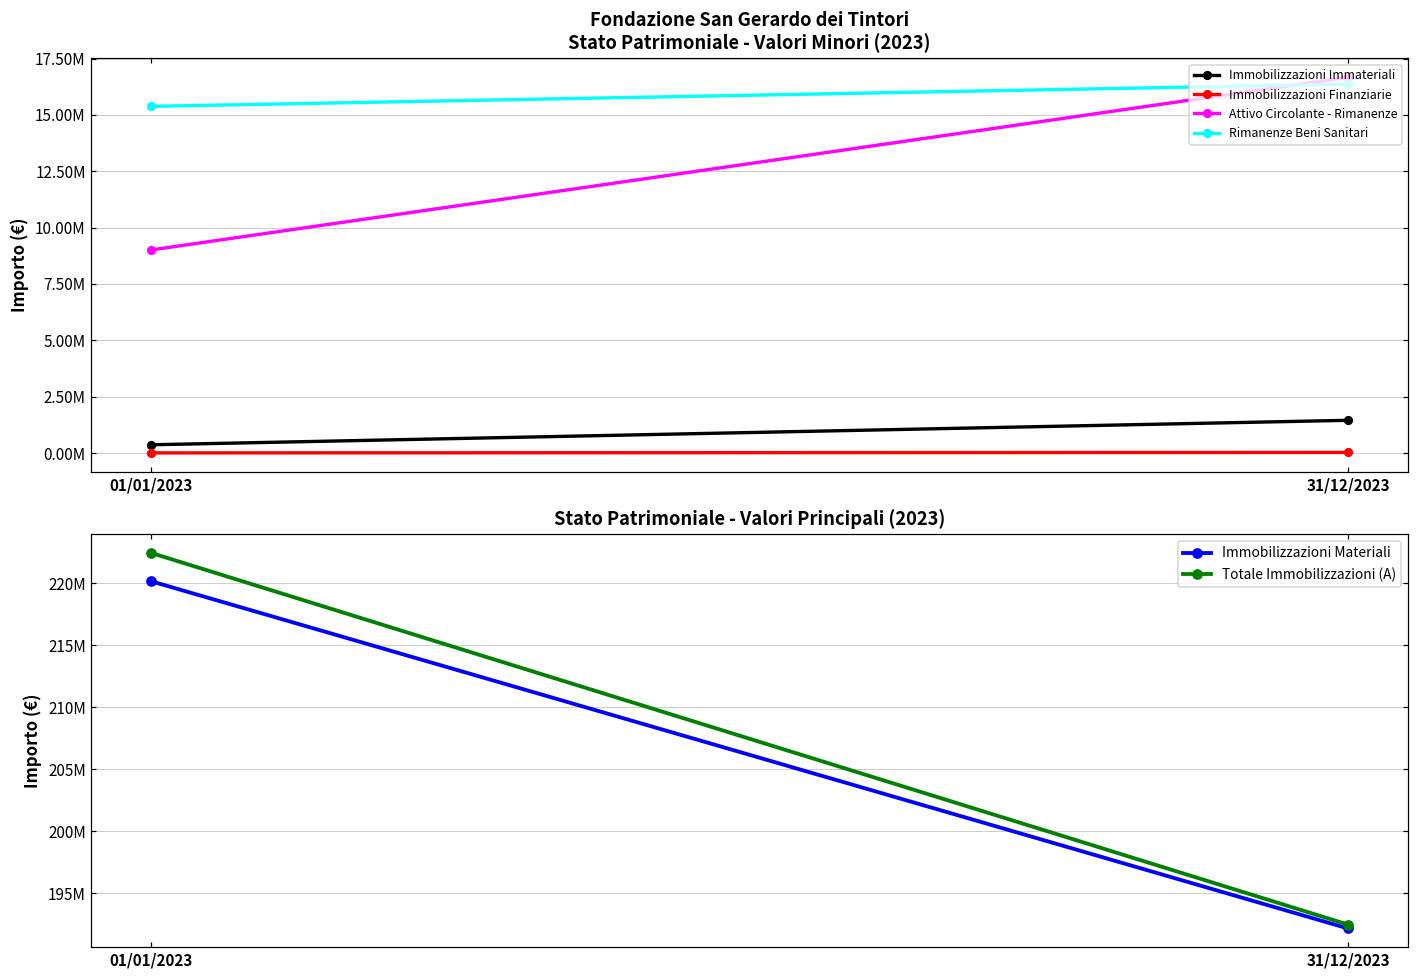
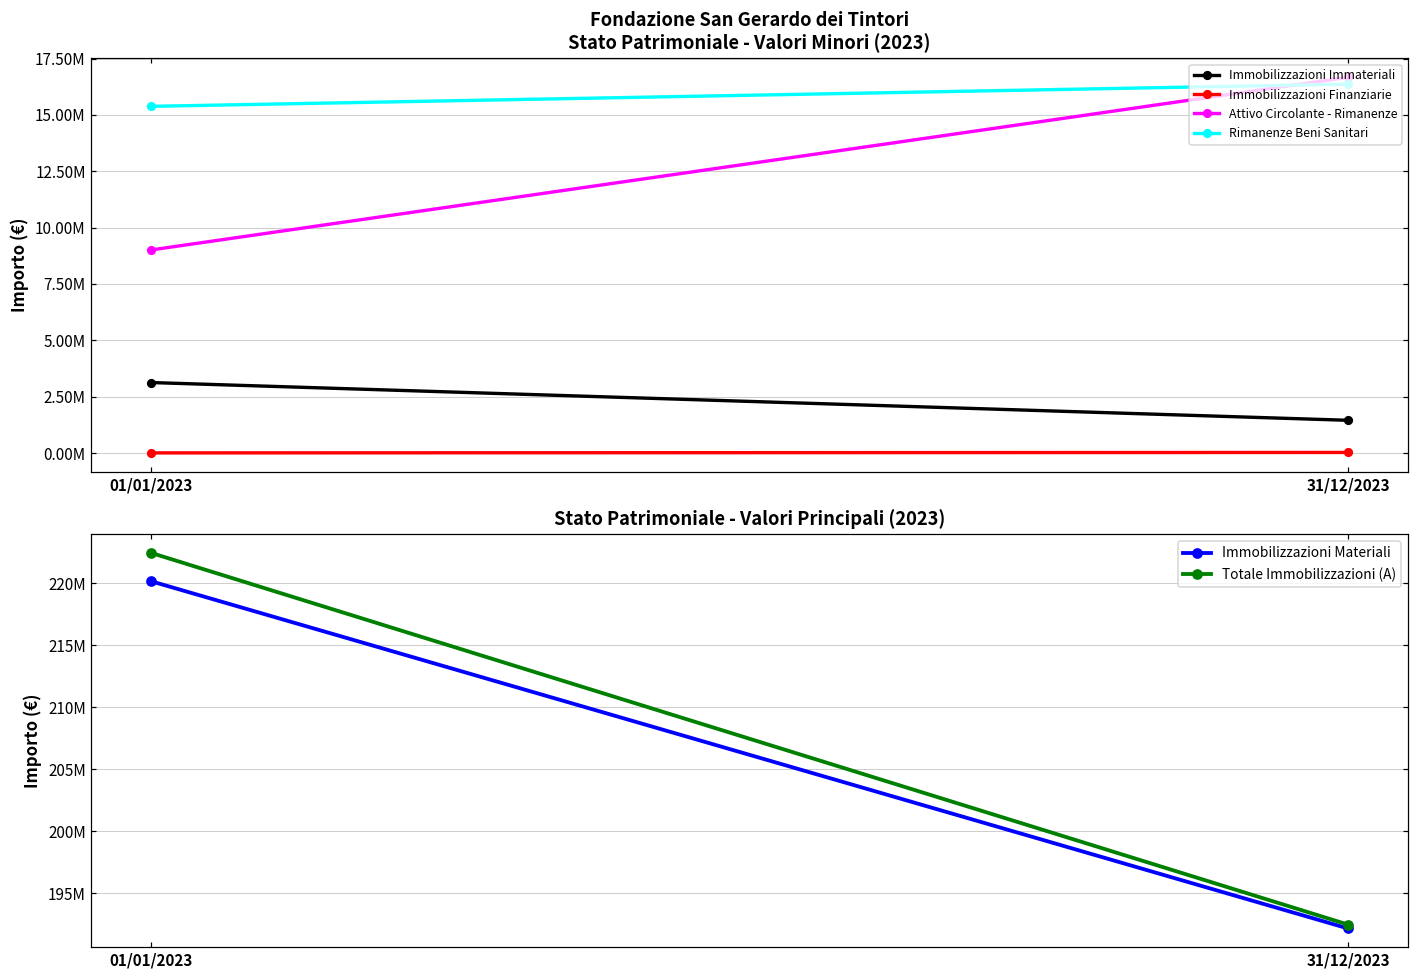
Fondazione San Gerardo dei Tintori Stato Patrimoniale - Valori Minori (2023), Immobilizzazioni Immateriali, 01/01/2023: 400000 -> 3100000
